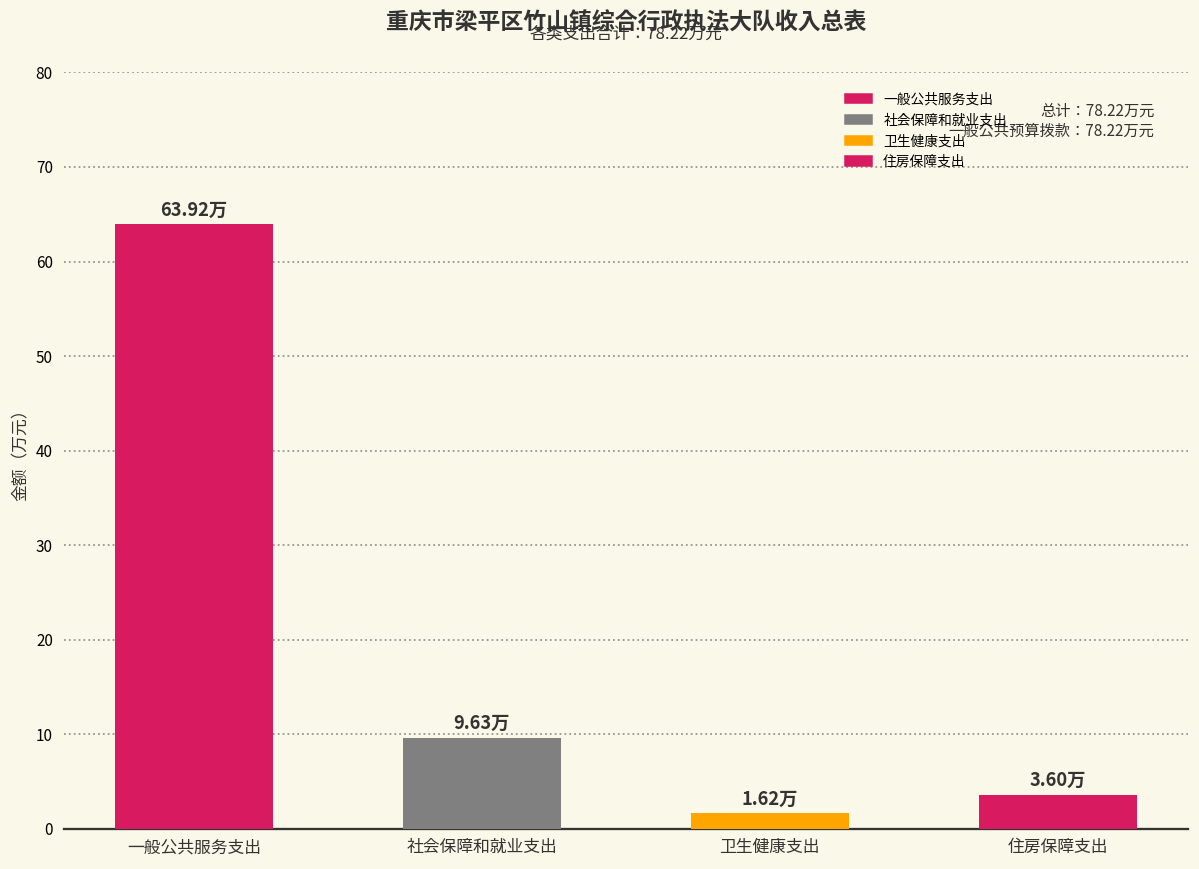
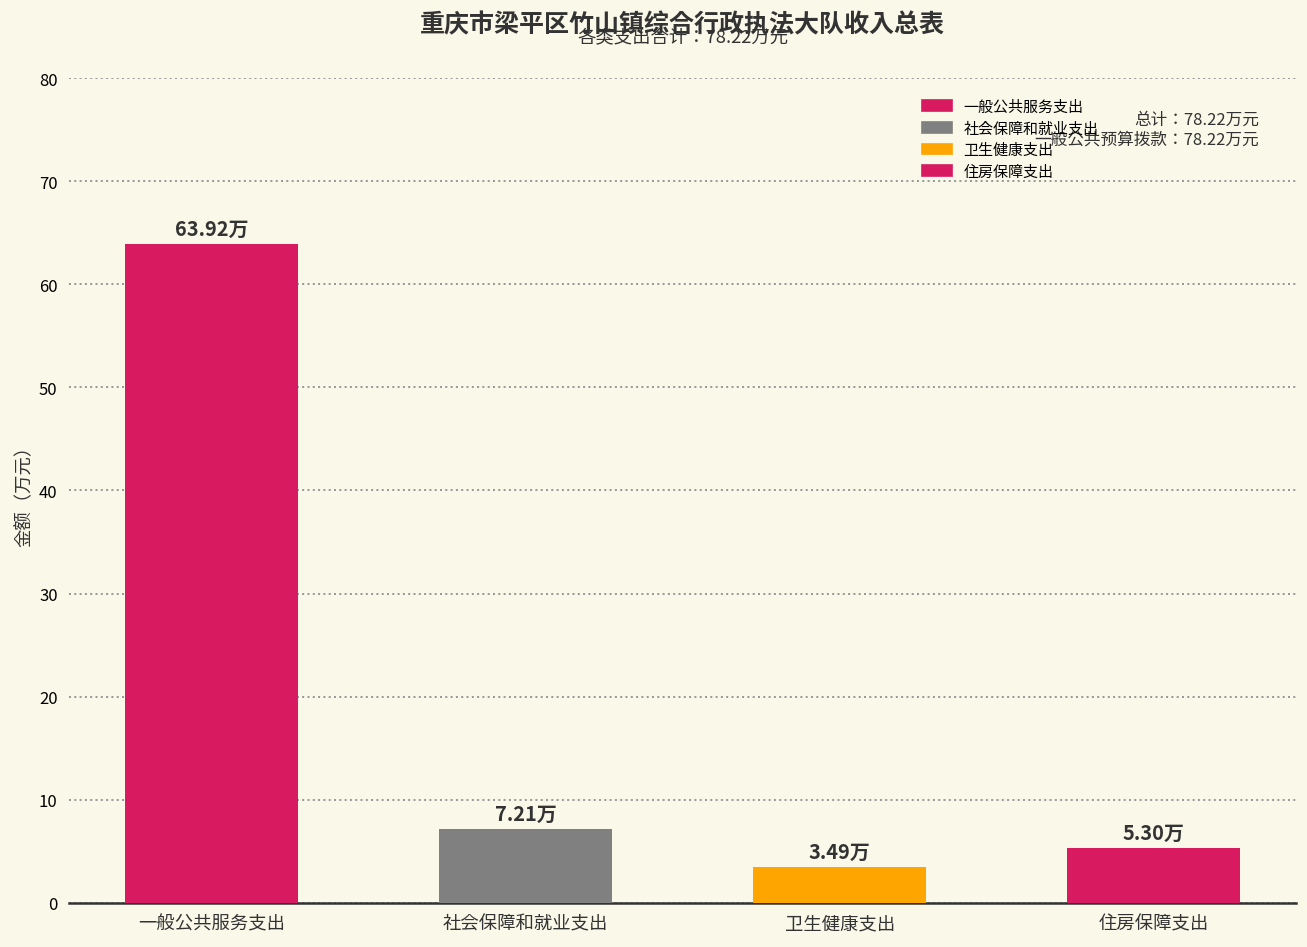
社会保障和就业支出: 9.63万 -> 7.21万
卫生健康支出: 1.62万 -> 3.49万
住房保障支出: 3.60万 -> 5.30万
